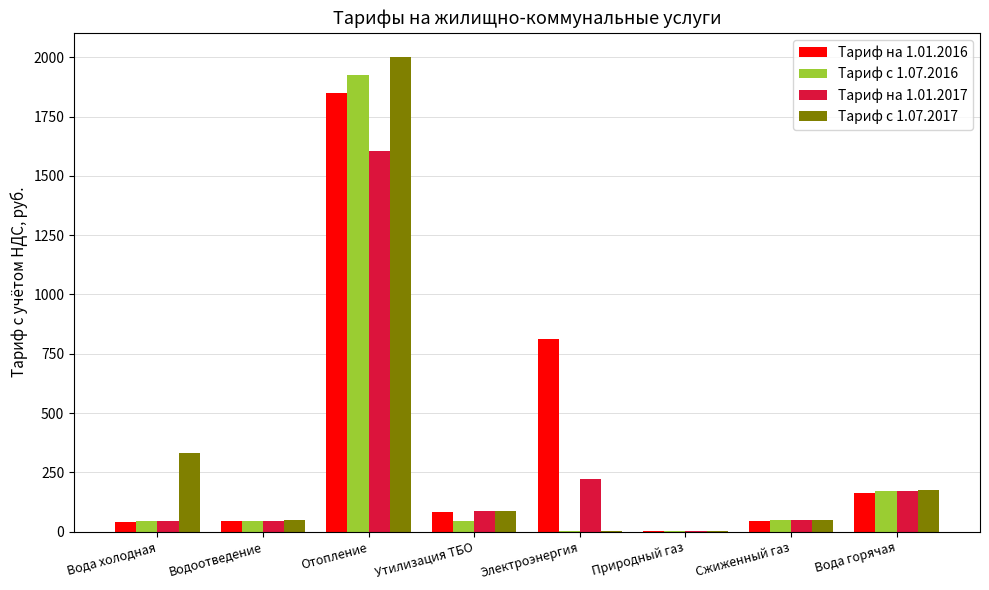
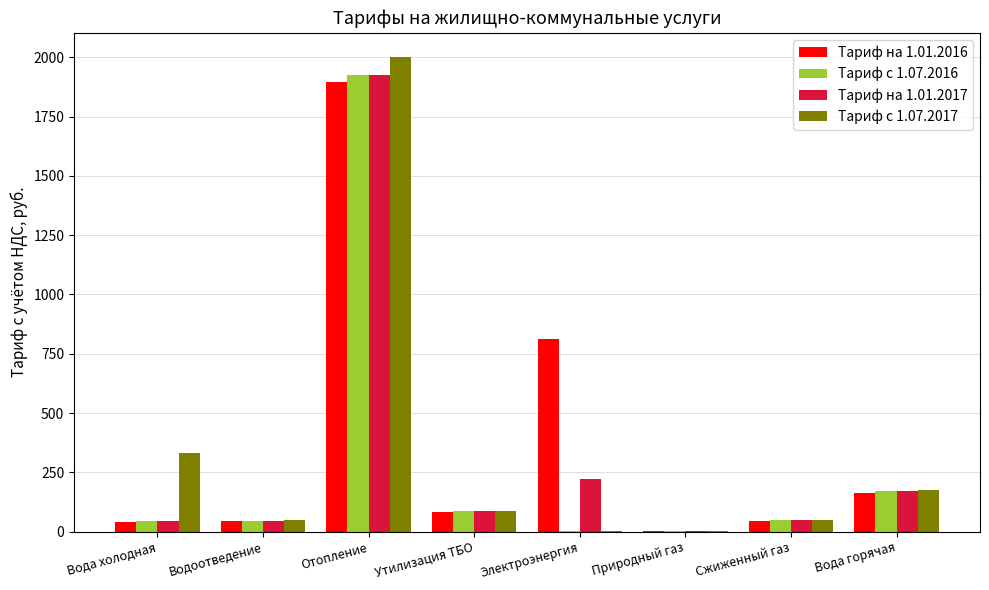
Тариф на 1.01.2016, Отопление: 1850 -> 1900
Тариф на 1.01.2017, Отопление: 1600 -> 1930
Тариф с 1.07.2016, Утилизация ТБО: 40 -> 90
